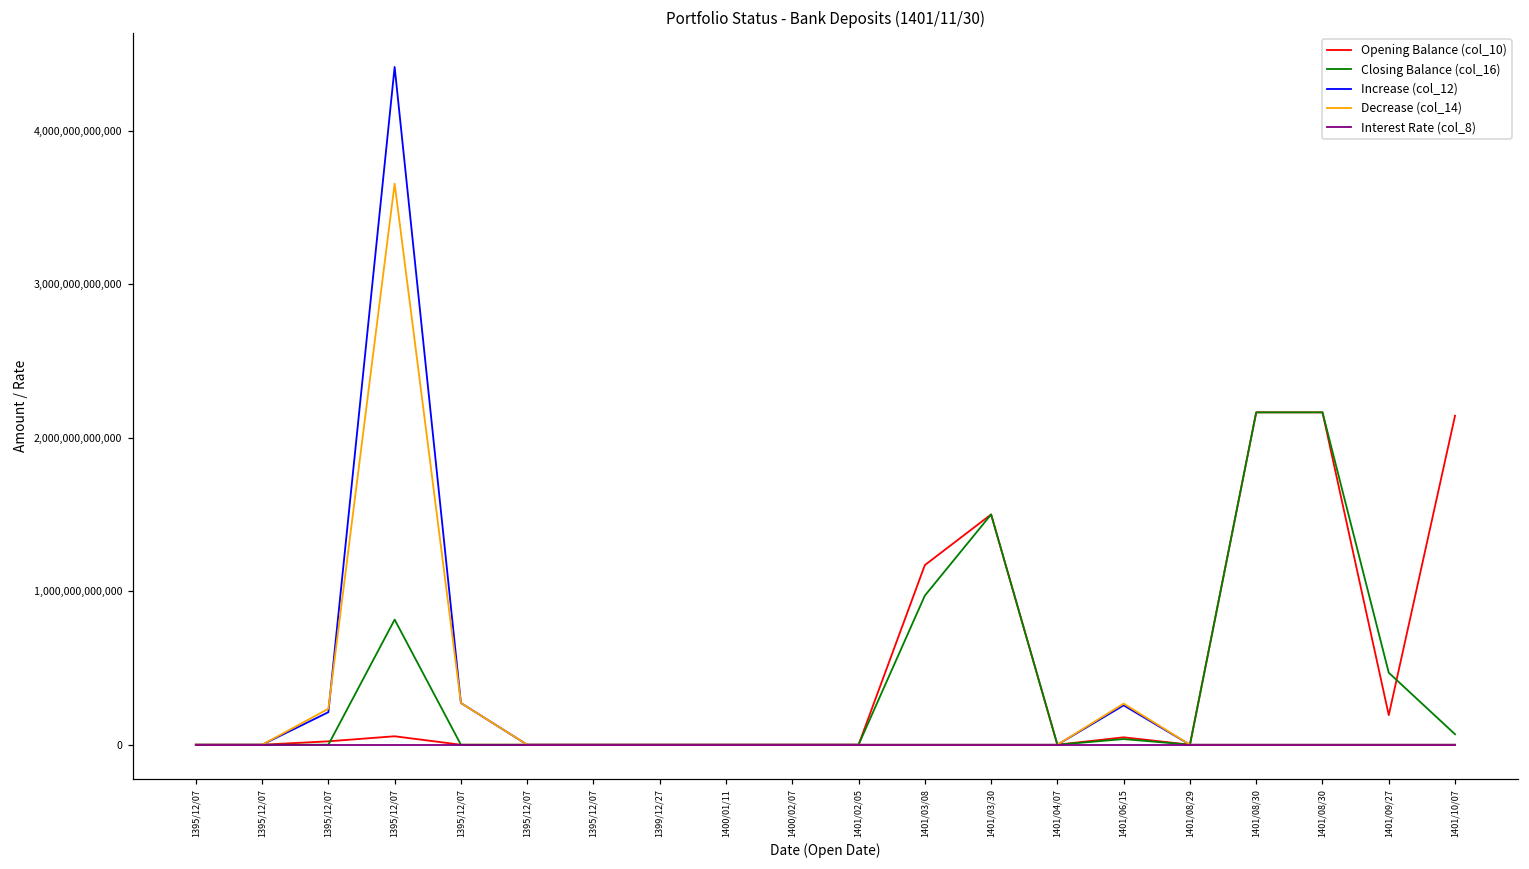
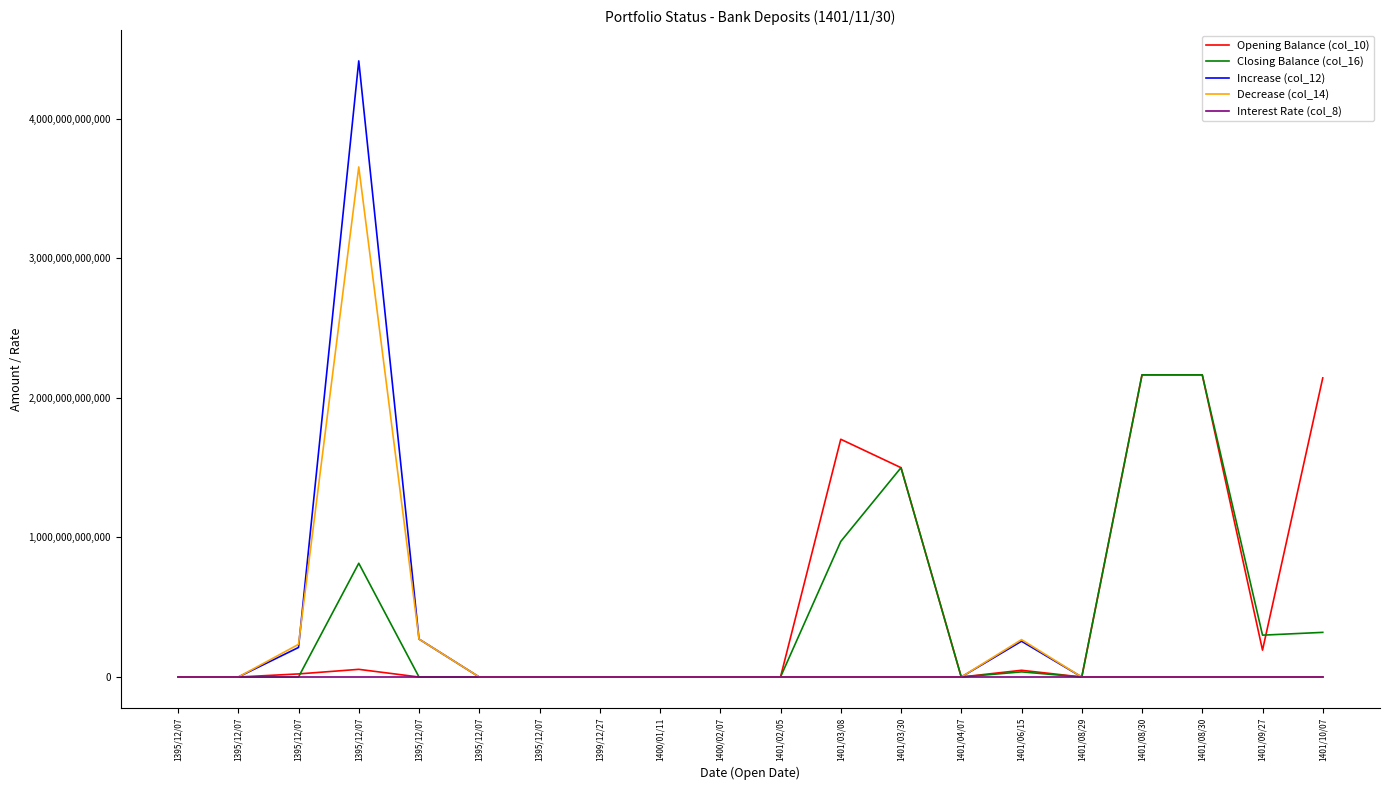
Opening Balance (col_10), 1401/03/08: 1,170,000,000,000 -> 1,700,000,000,000
Closing Balance (col_16), 1401/09/27: 470,000,000,000 -> 300,000,000,000
Closing Balance (col_16), 1401/10/07: 70,000,000,000 -> 320,000,000,000
